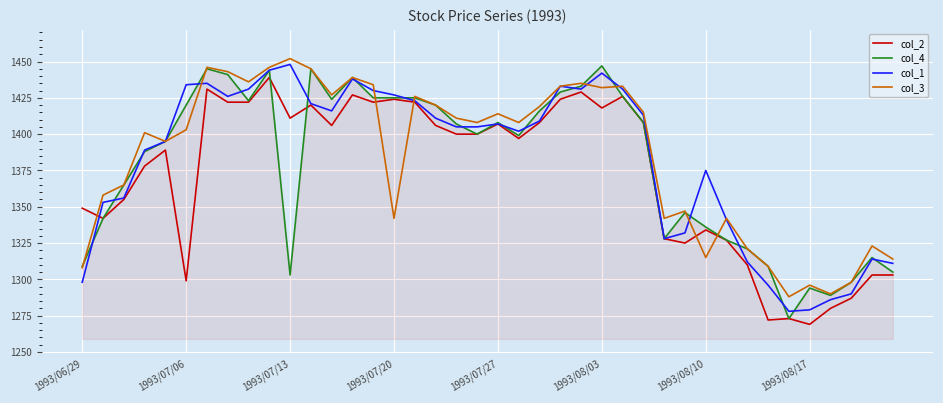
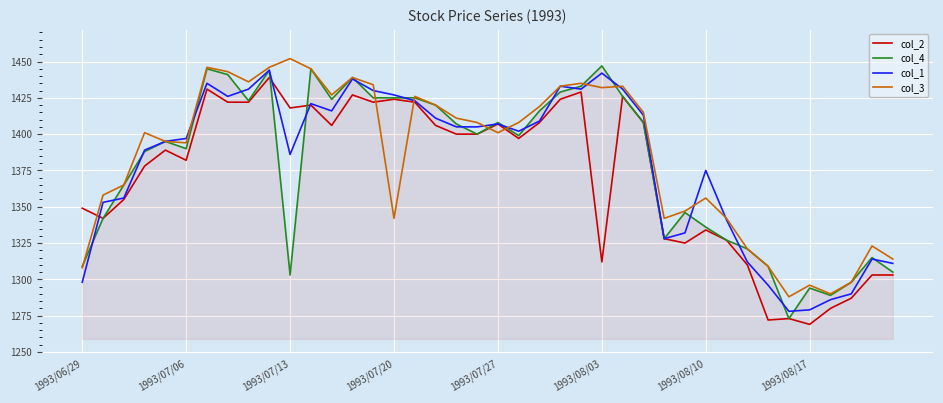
col_2, 1993/07/06: 1299 -> 1382
col_4, 1993/07/06: 1420 -> 1390
col_1, 1993/07/06: 1434 -> 1397
col_3, 1993/07/06: 1403 -> 1394
col_2, 1993/07/13: 1411 -> 1418
col_1, 1993/07/13: 1448 -> 1386
col_3, 1993/07/27: 1414 -> 1401
col_2, 1993/08/03: 1418 -> 1312
col_3, 1993/08/10: 1315 -> 1356
